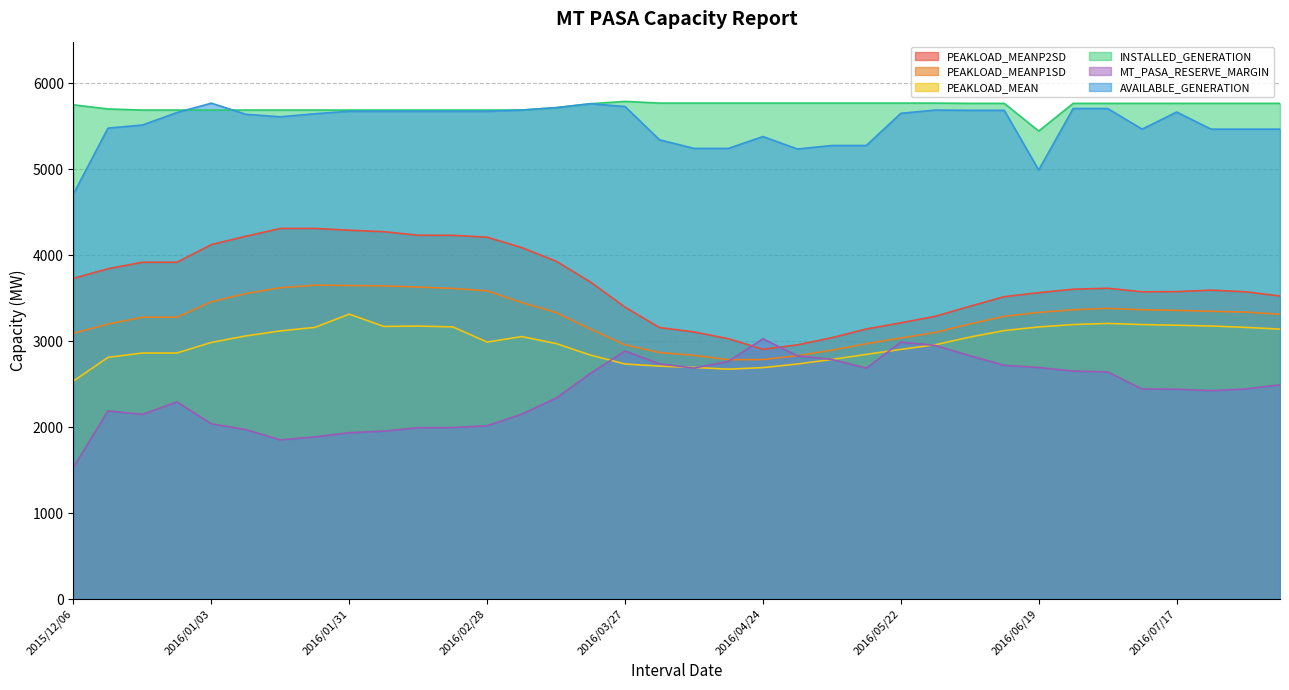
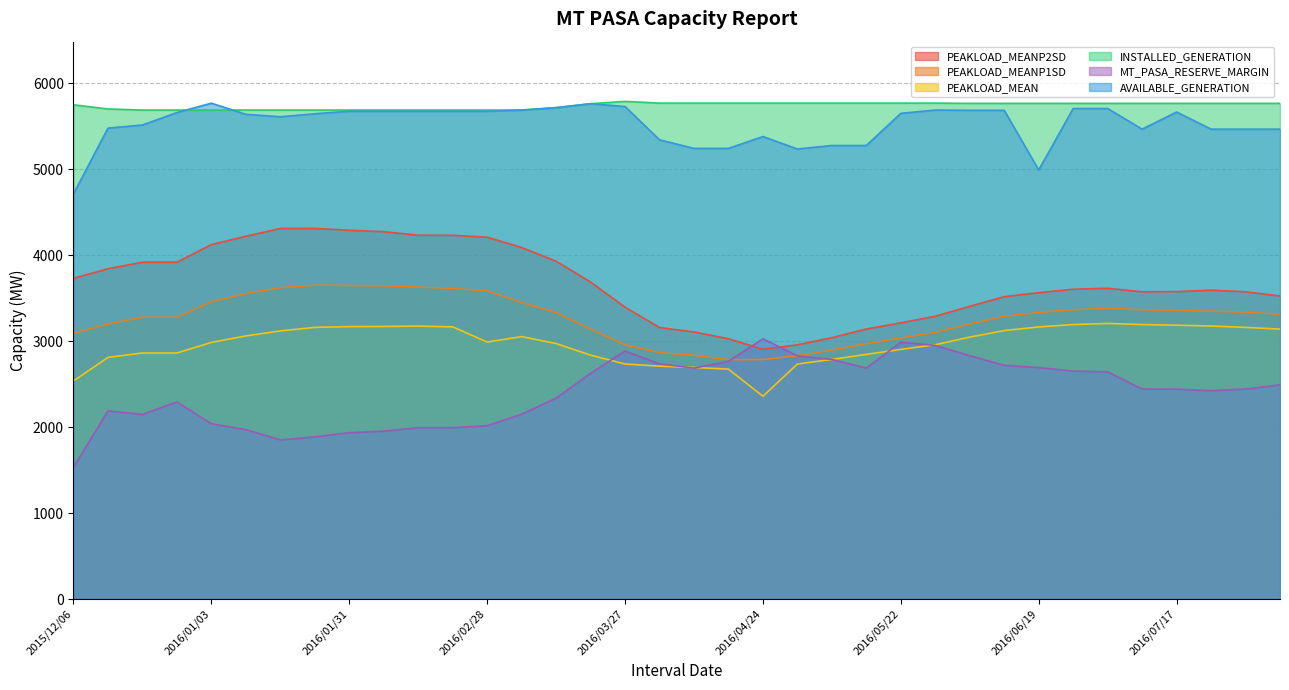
PEAKLOAD_MEAN, 2016/01/31: 3300 -> 3200
PEAKLOAD_MEAN, 2016/04/24: 2700 -> 2400
INSTALLED_GENERATION, 2016/06/19: 5400 -> 5800
